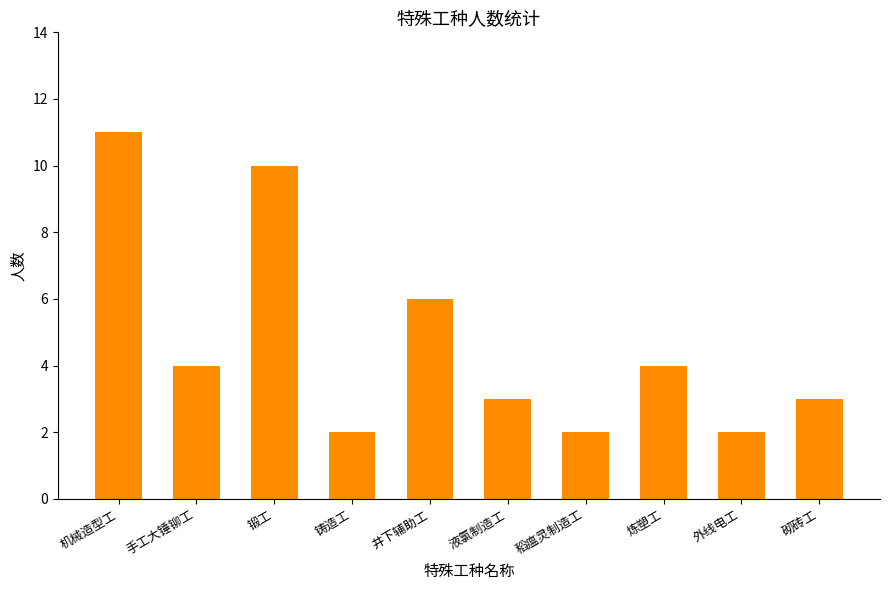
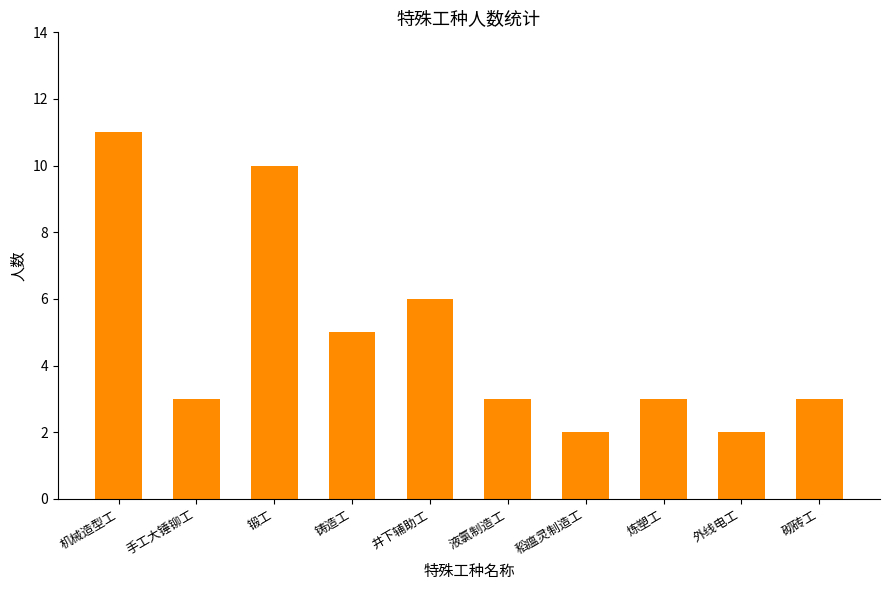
手工大锤铆工: 4 -> 3
铸造工: 2 -> 5
炼塑工: 4 -> 3
